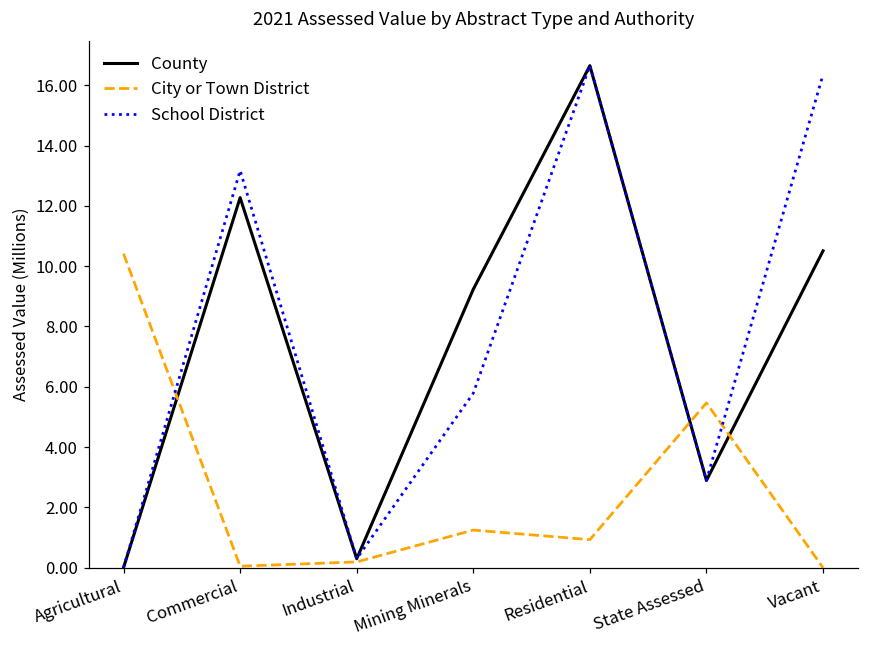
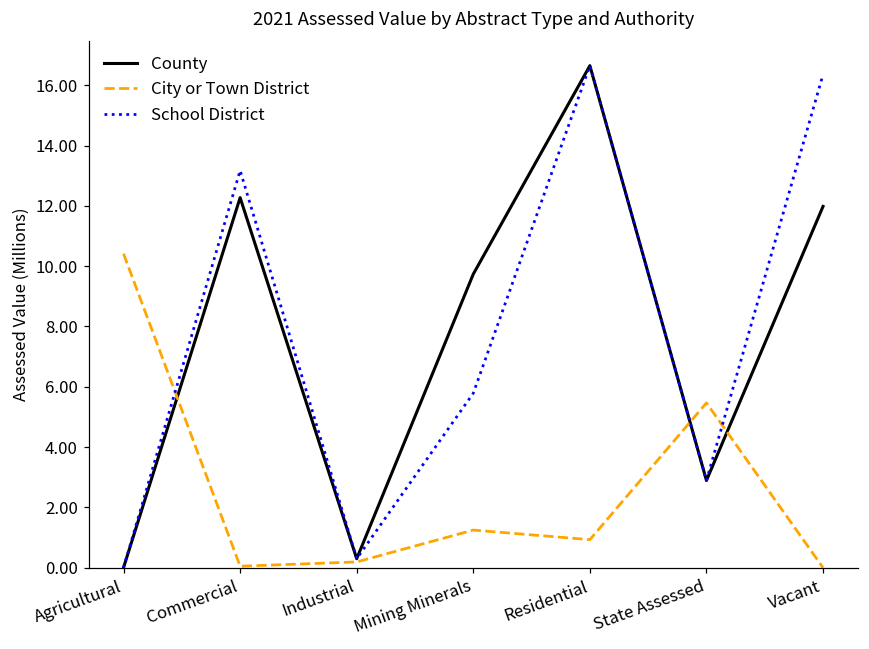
County, Mining Minerals: 9.2 -> 9.7
County, Vacant: 10.5 -> 12.0
